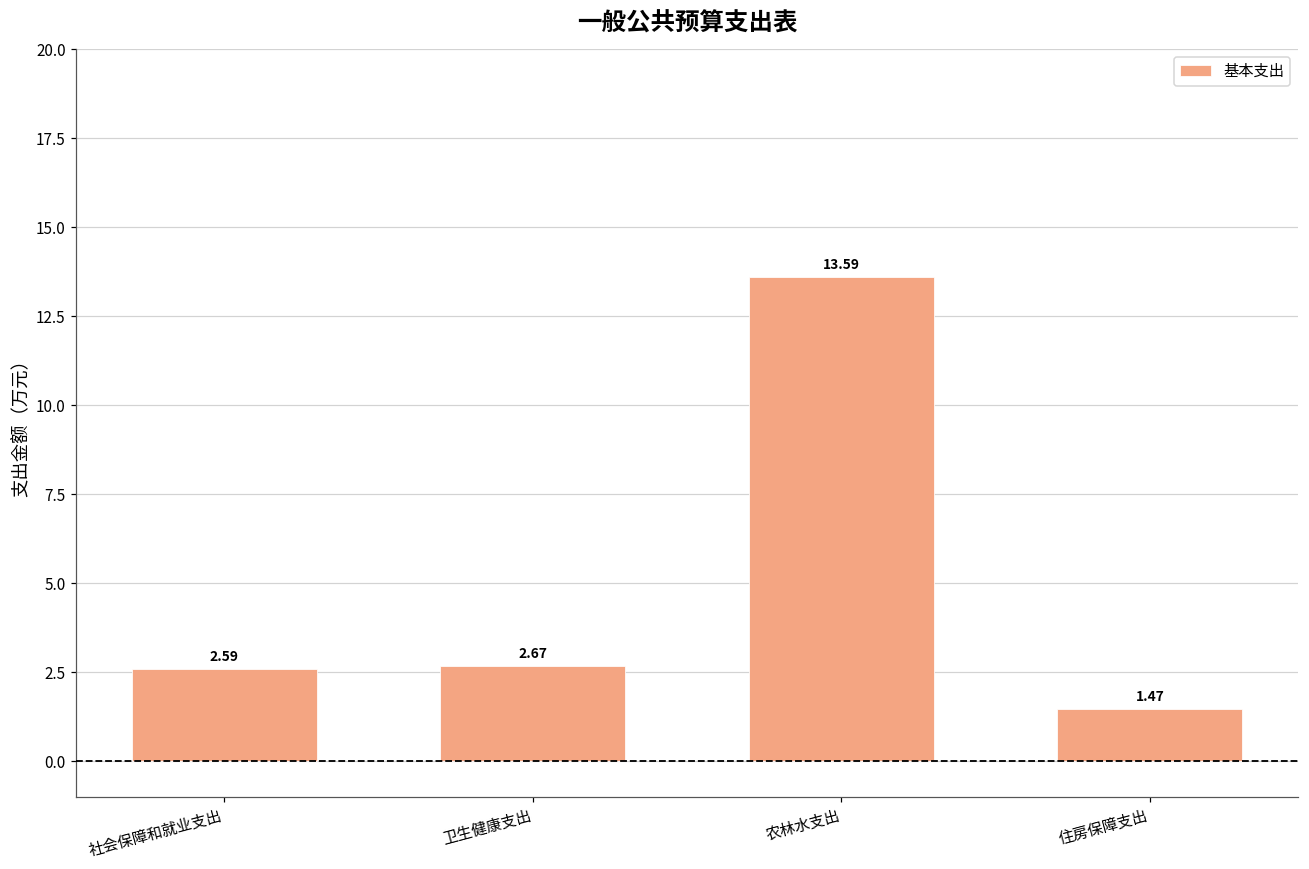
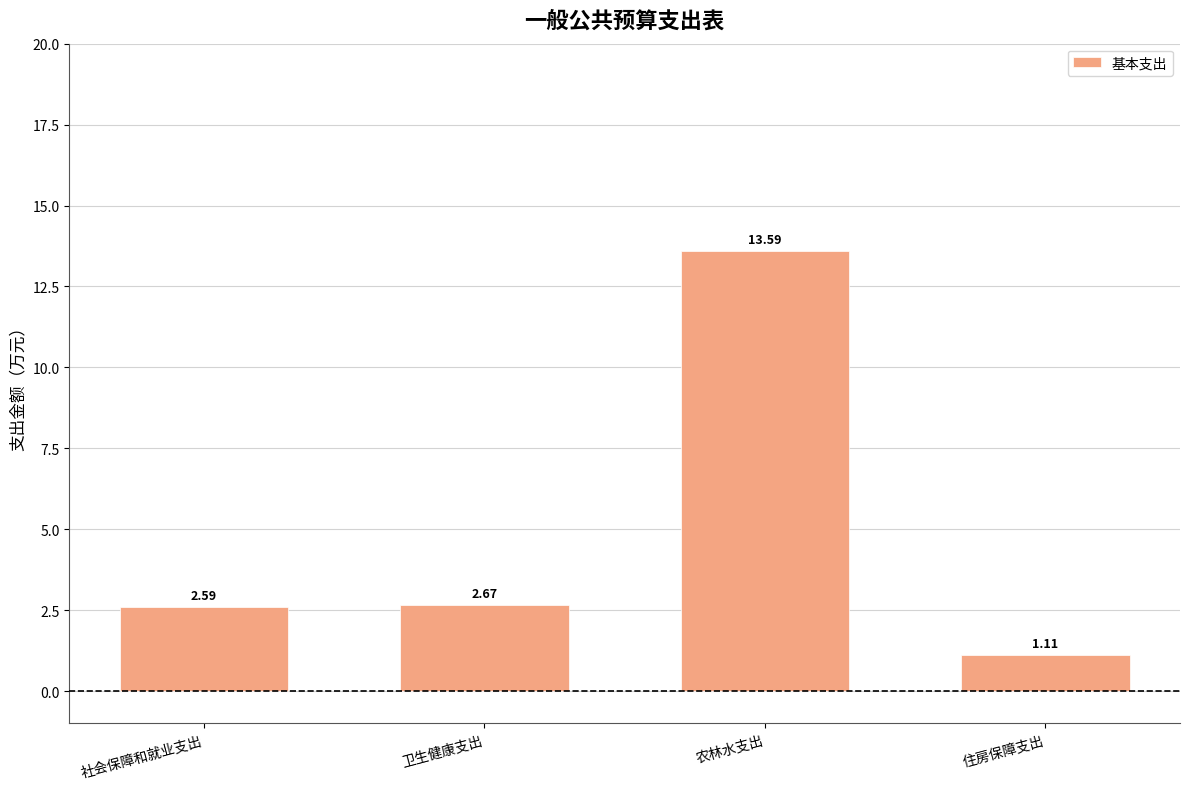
住房保障支出: 1.47 -> 1.11
